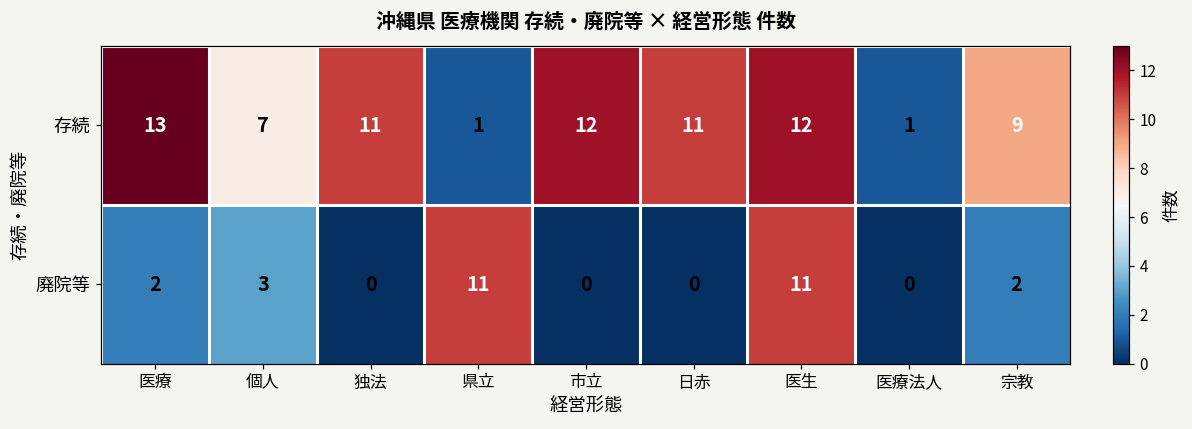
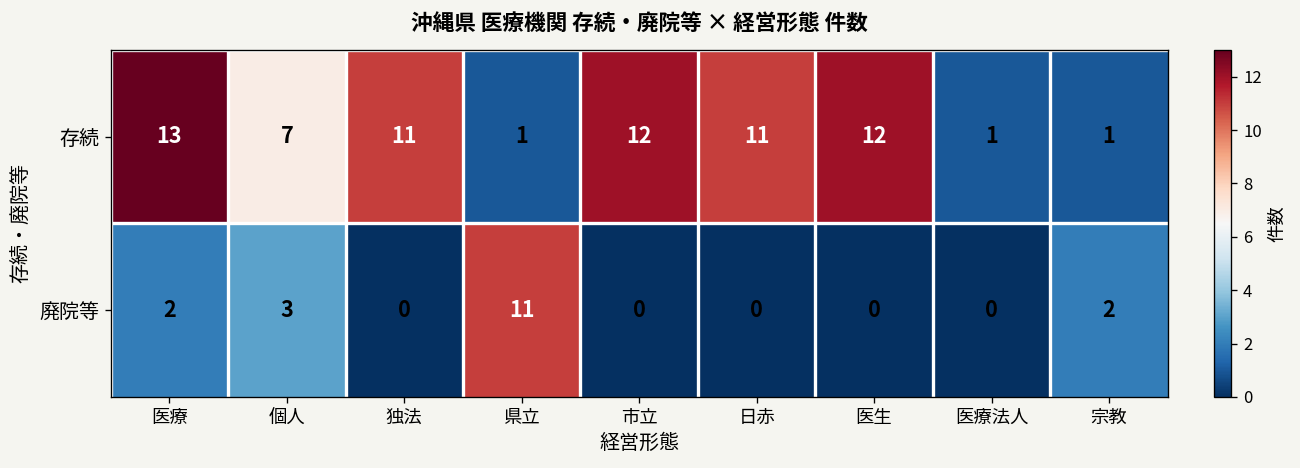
存続, 宗教: 9 -> 1
廃院等, 医生: 11 -> 0
